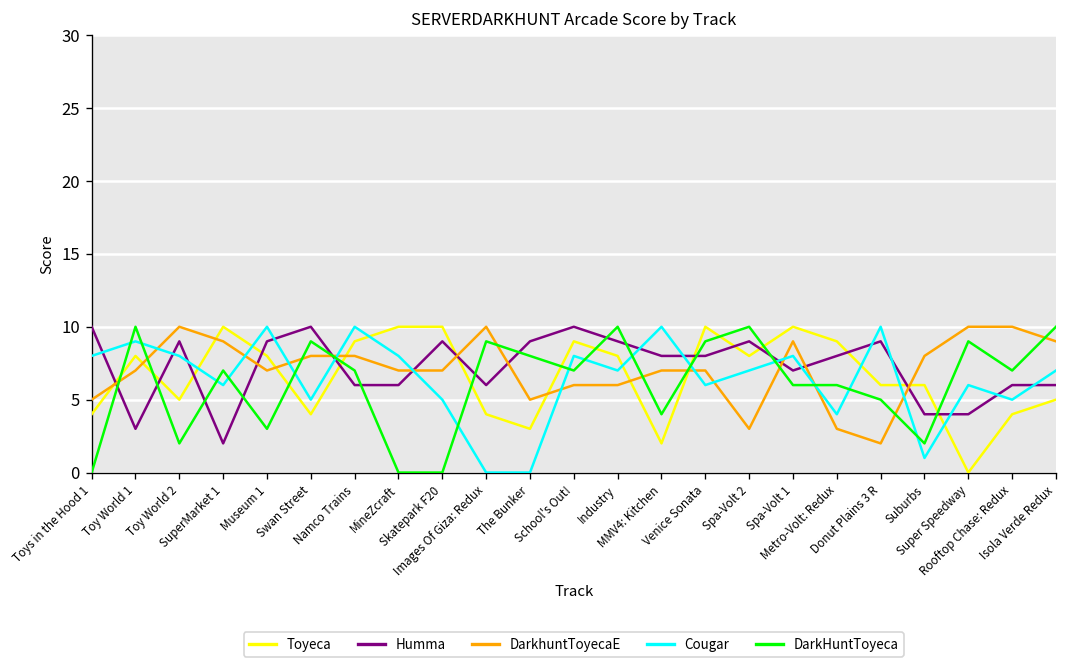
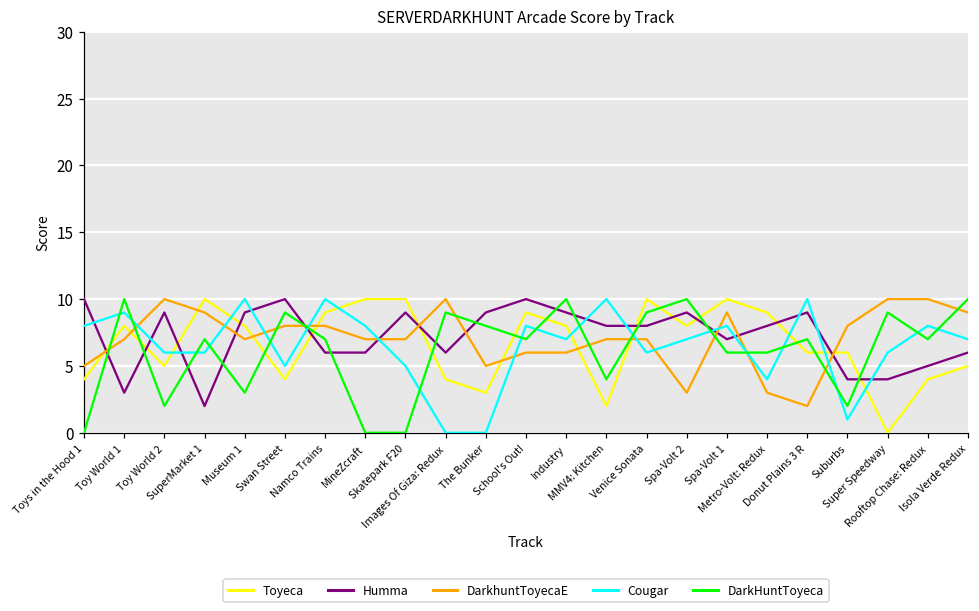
Cougar, Toy World 2: 8 -> 6
DarkHuntToyeca, Donut Plains 3 R: 5 -> 7
Humma, Rooftop Chase: Redux: 6 -> 5
Cougar, Rooftop Chase: Redux: 5 -> 8
